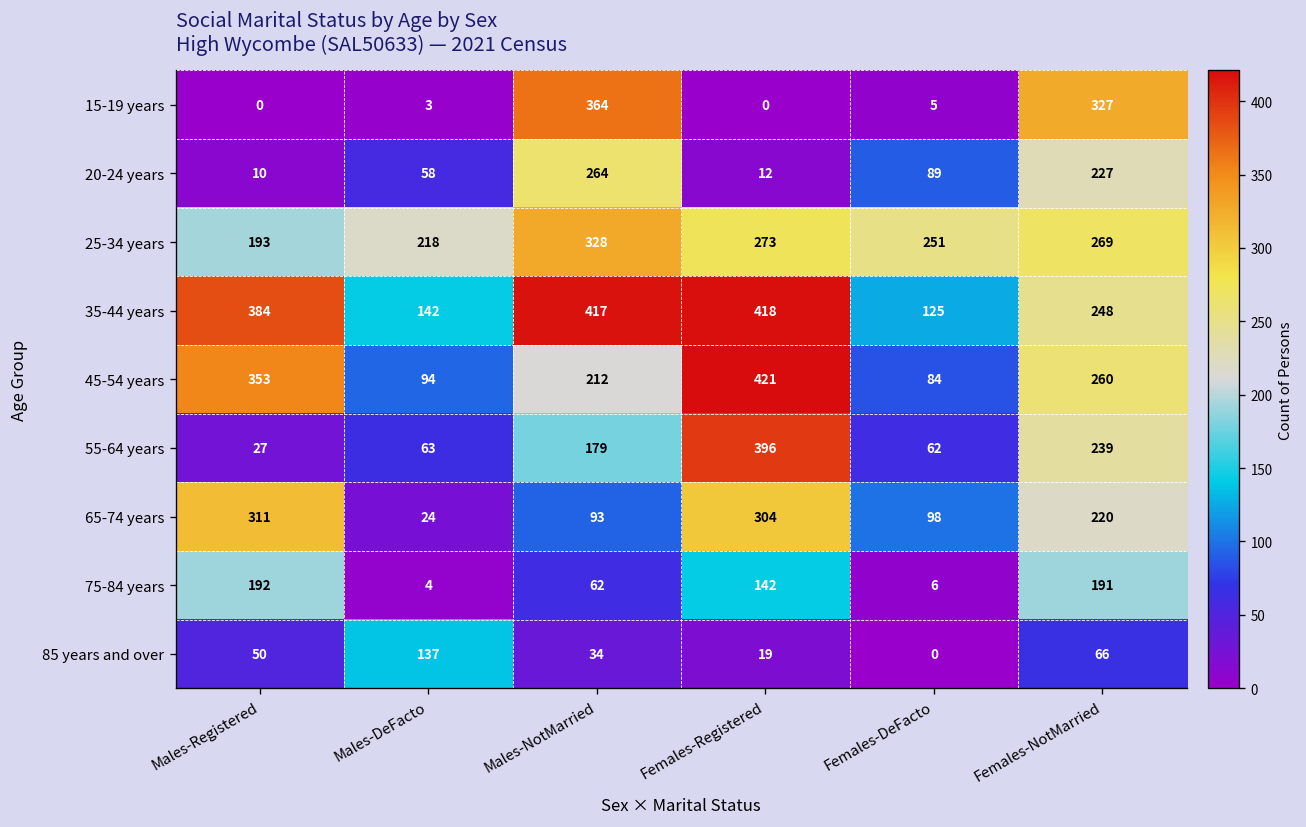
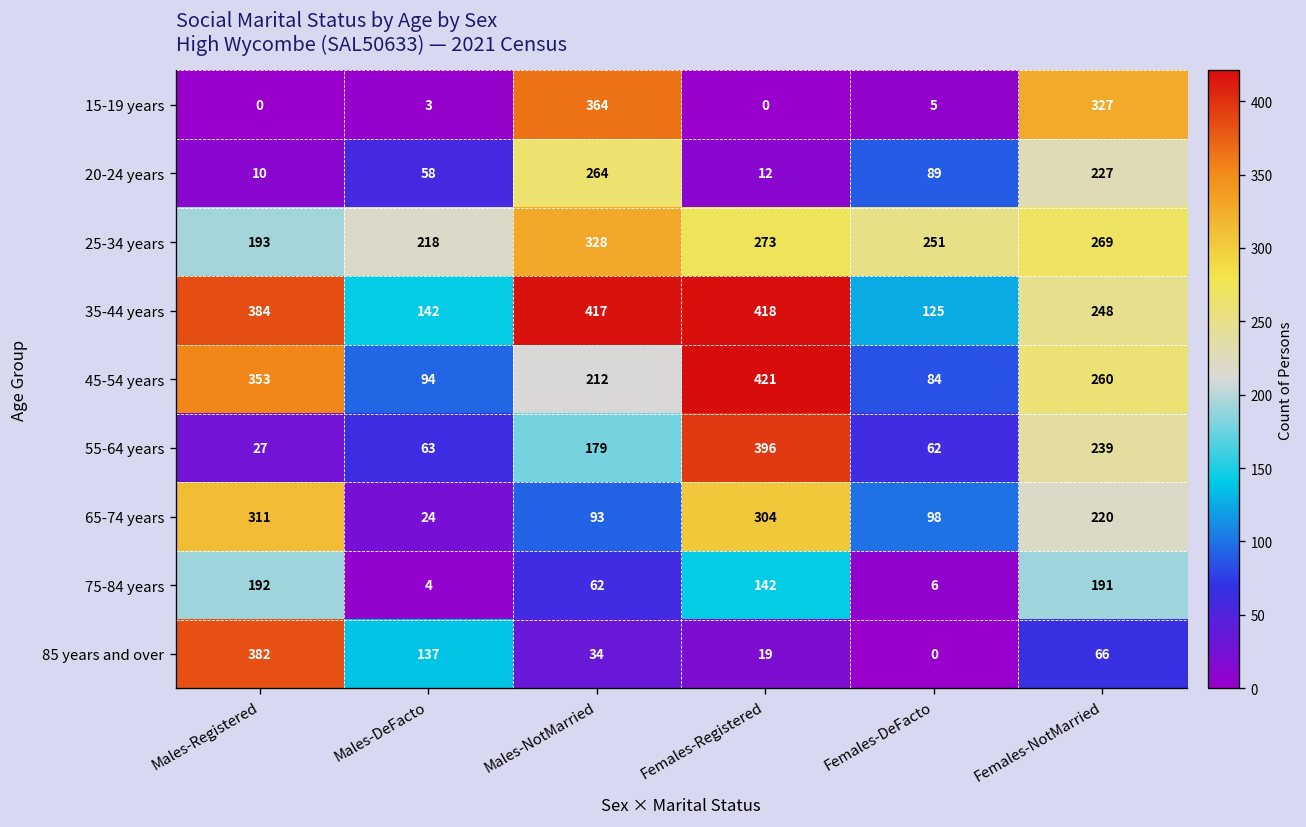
85 years and over, Males-Registered: 50 -> 382
